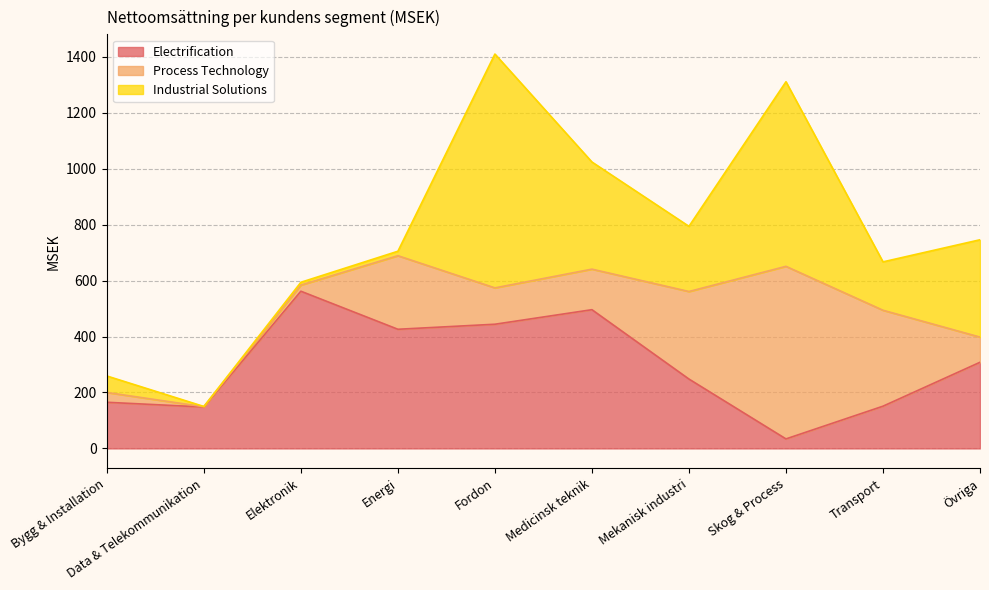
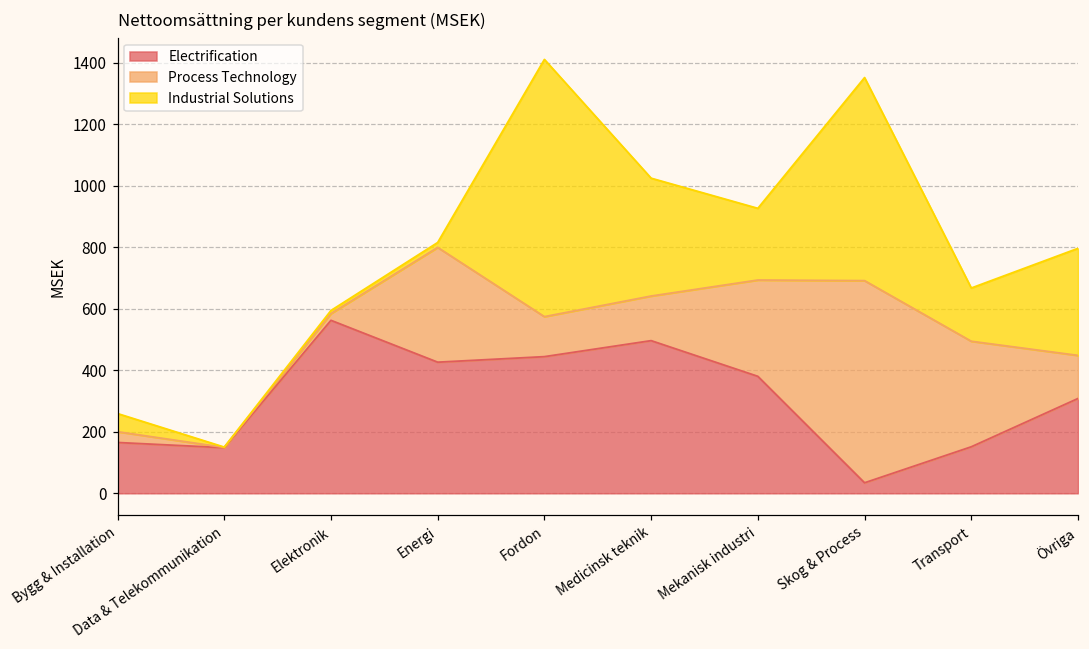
Process Technology, Energi: 260 -> 370
Electrification, Mekanisk industri: 250 -> 380
Process Technology, Skog & Process: 620 -> 660
Process Technology, Övriga: 90 -> 140
